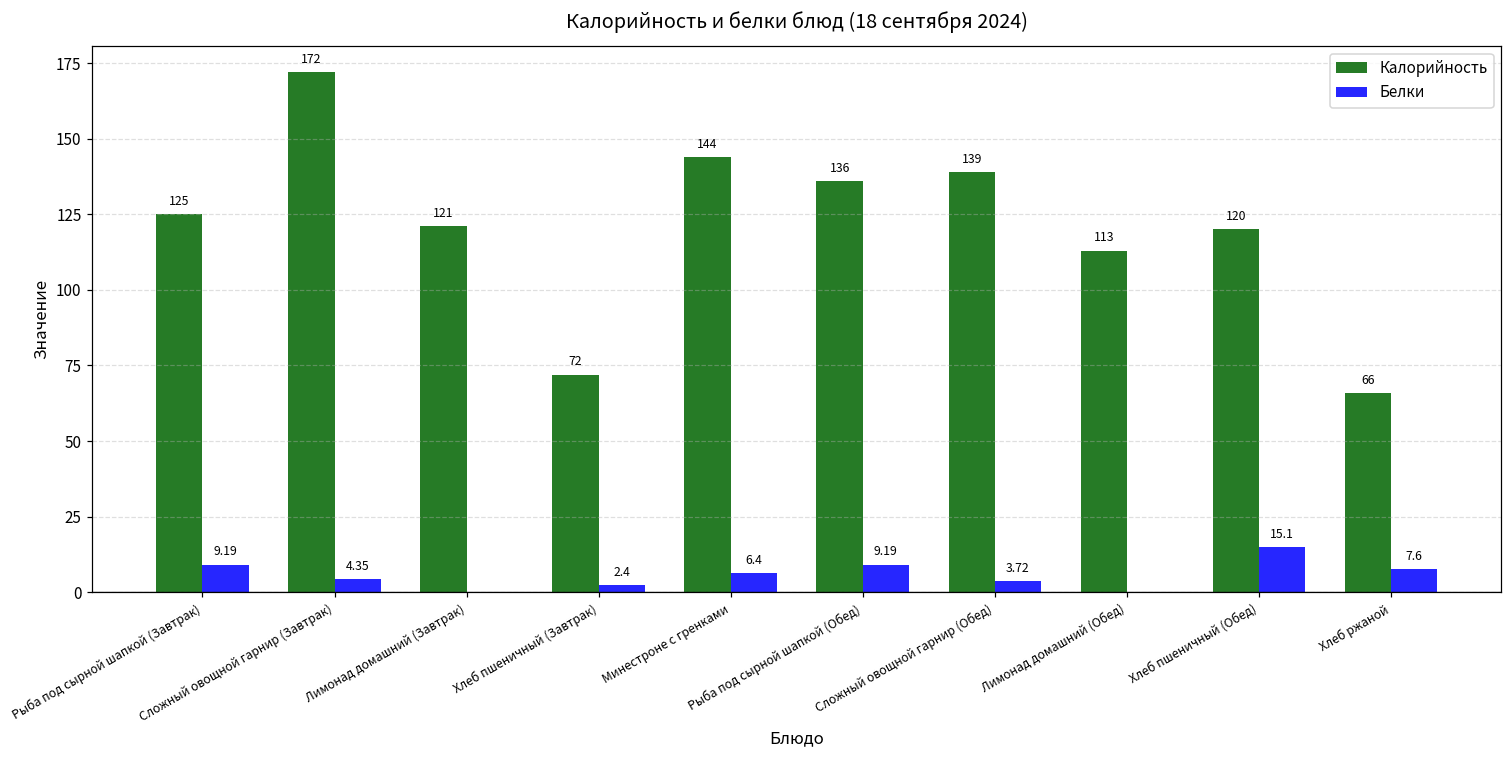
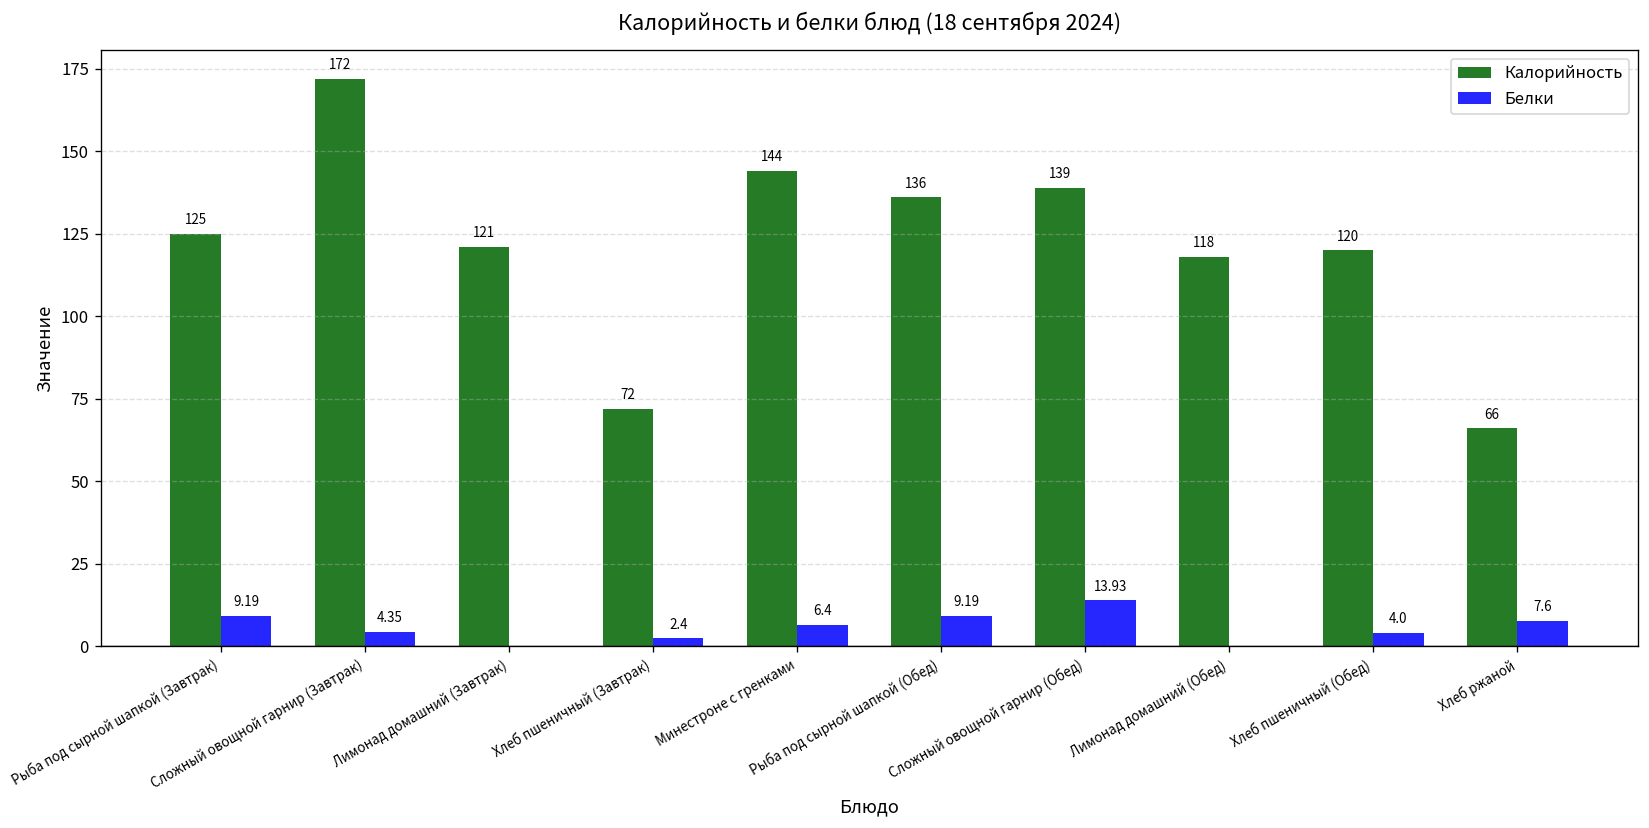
Белки, Сложный овощной гарнир (Обед): 3.72 -> 13.93
Калорийность, Лимонад домашний (Обед): 113 -> 118
Белки, Хлеб пшеничный (Обед): 15.1 -> 4.0
